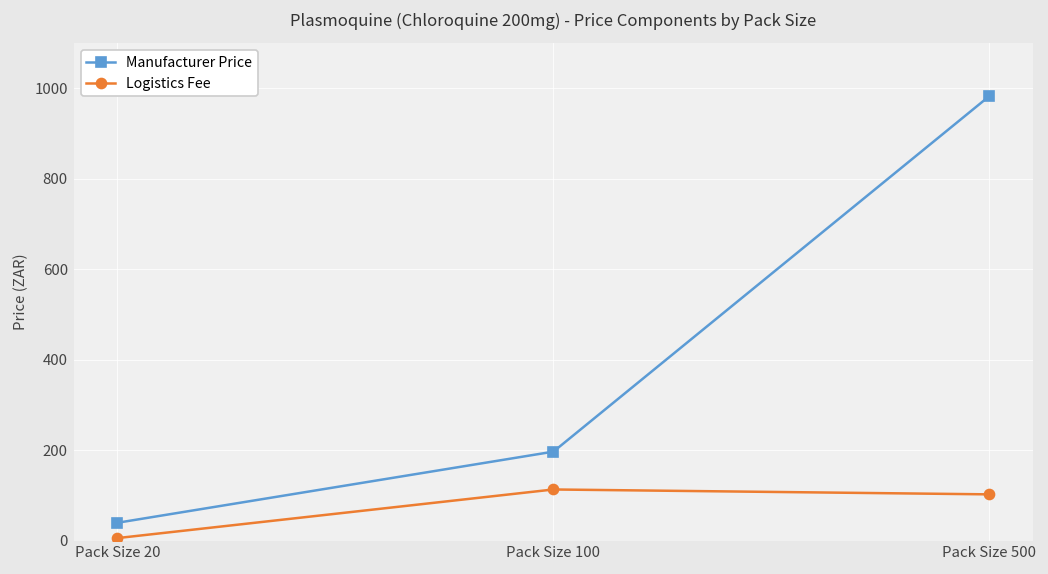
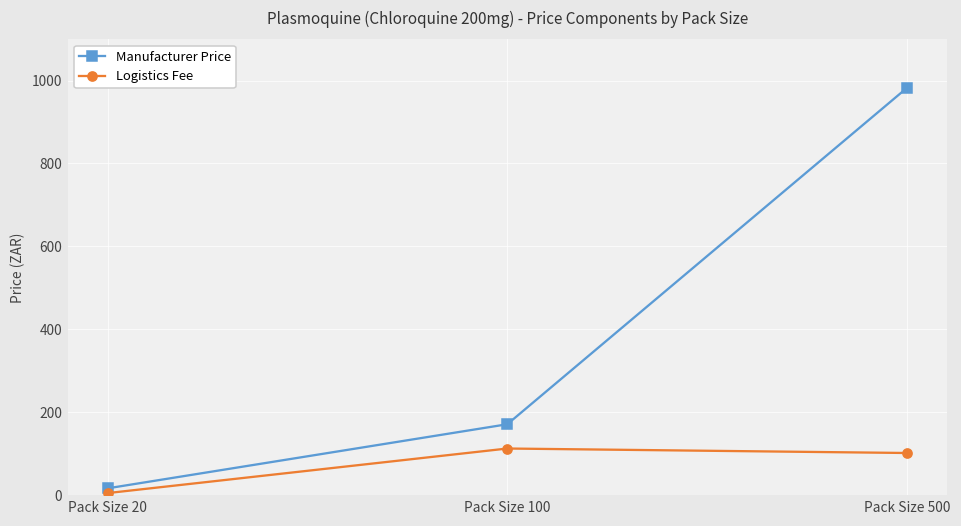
Manufacturer Price, Pack Size 20: 40 -> 20
Manufacturer Price, Pack Size 100: 200 -> 170
